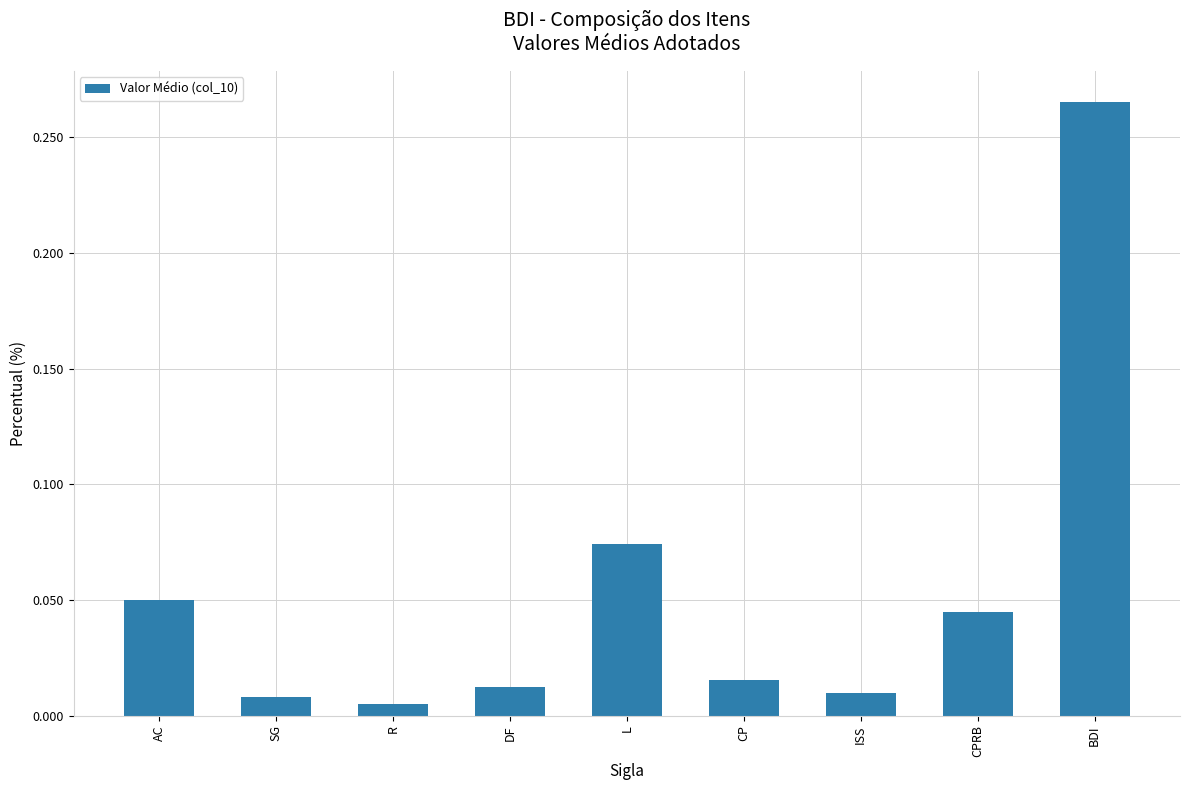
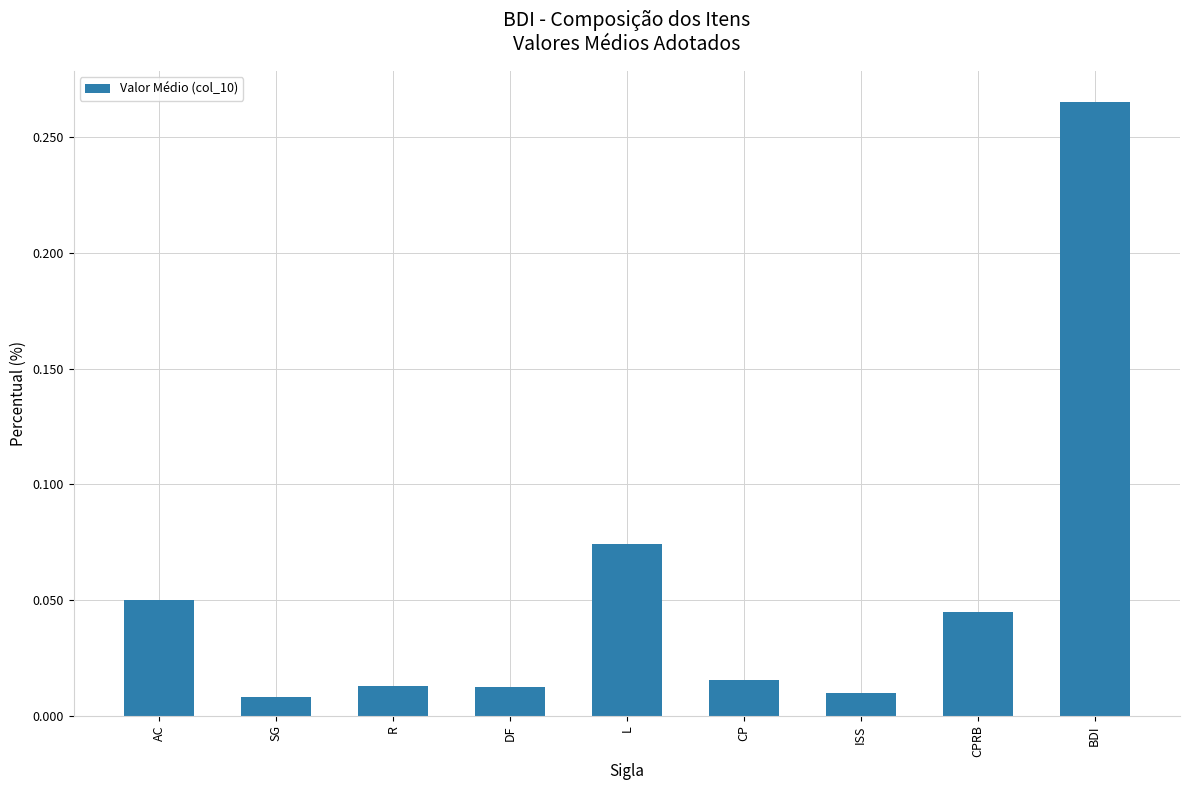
R: 0.005 -> 0.013
